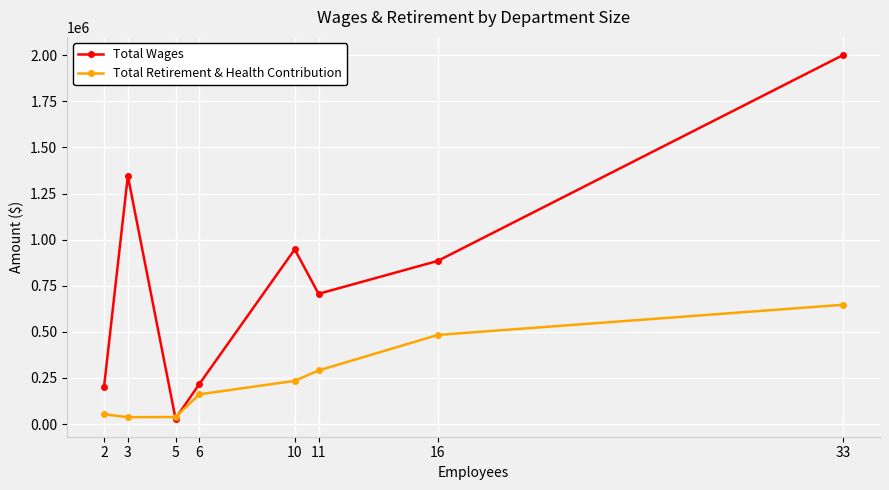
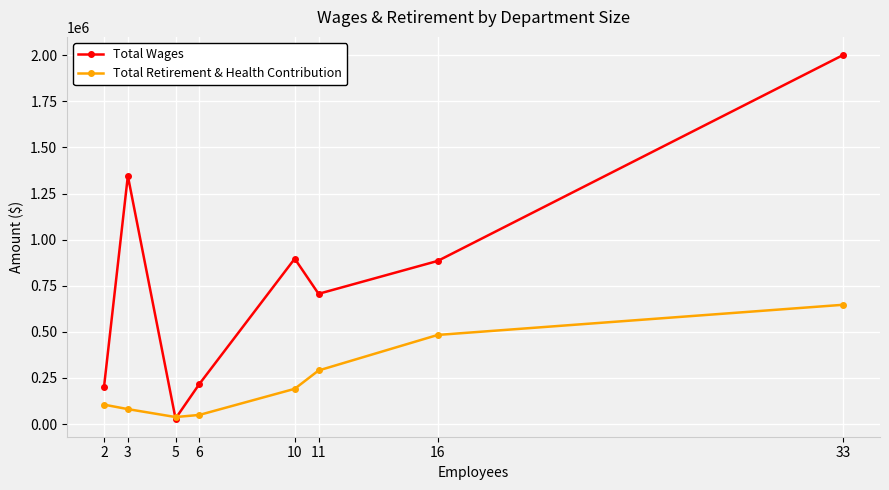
Total Retirement & Health Contribution, 2: 50000 -> 110000
Total Retirement & Health Contribution, 3: 40000 -> 80000
Total Retirement & Health Contribution, 6: 160000 -> 50000
Total Wages, 10: 950000 -> 900000
Total Retirement & Health Contribution, 10: 230000 -> 190000
